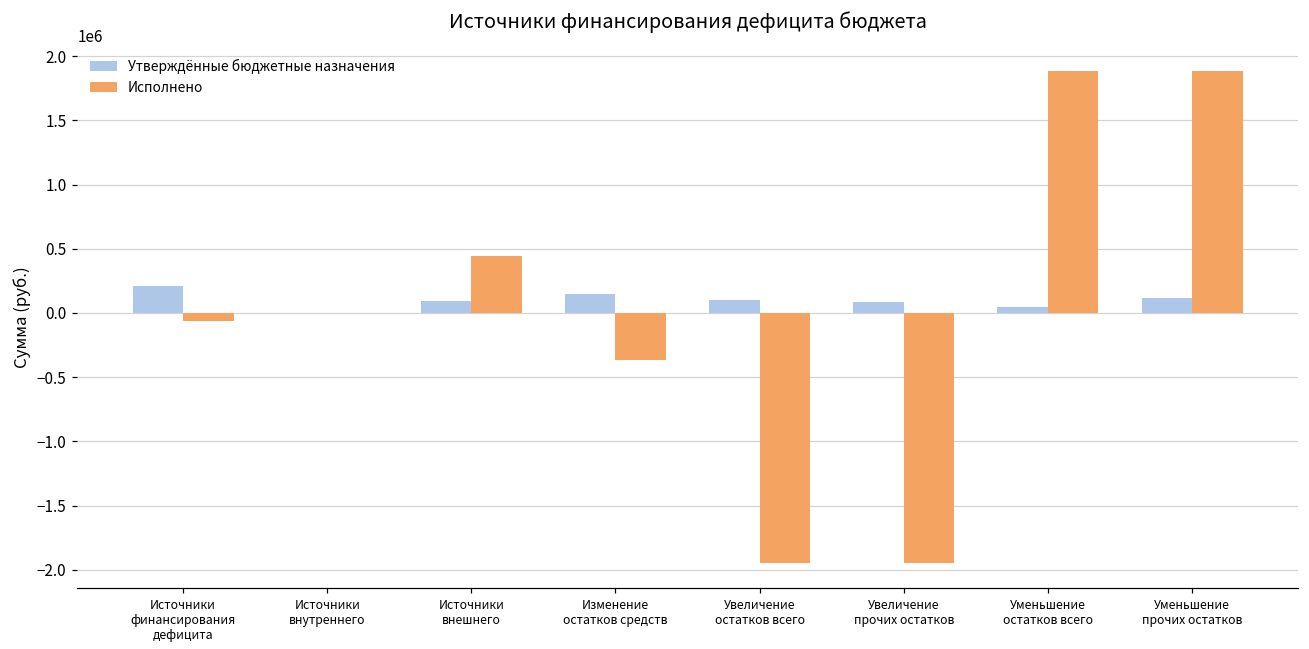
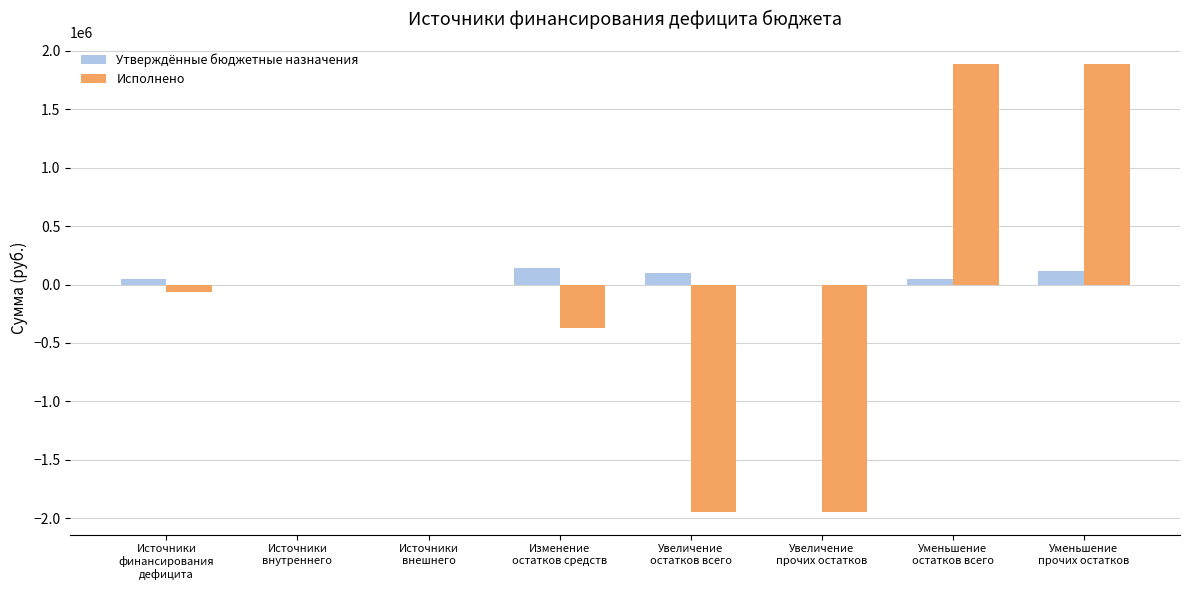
Утверждённые бюджетные назначения, Источники финансирования дефицита: 210000 -> 50000
Утверждённые бюджетные назначения, Источники внешнего: 90000 -> 0
Исполнено, Источники внешнего: 440000 -> 0
Утверждённые бюджетные назначения, Увеличение прочих остатков: 80000 -> 0
